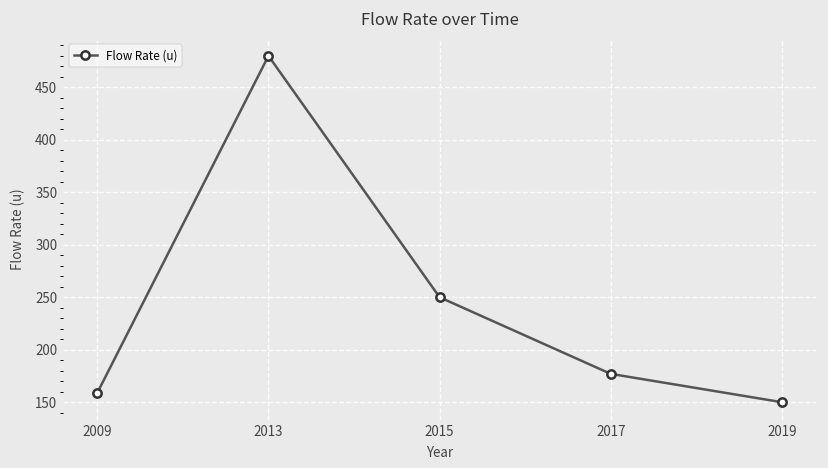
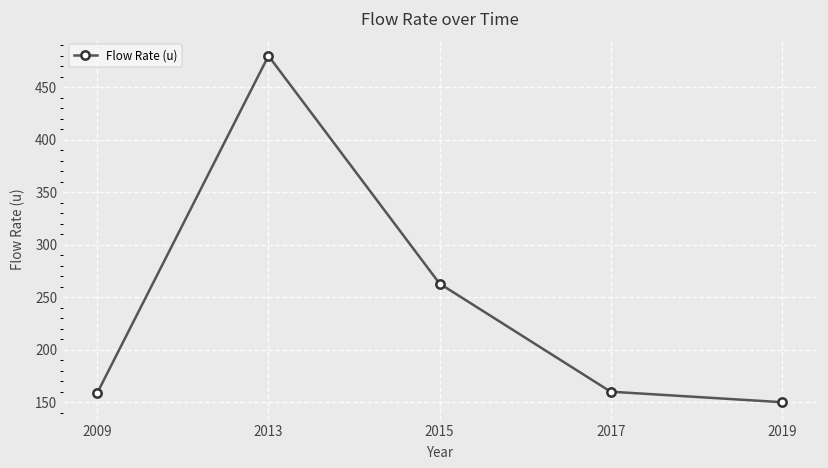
2015: 250 -> 260
2017: 180 -> 160
